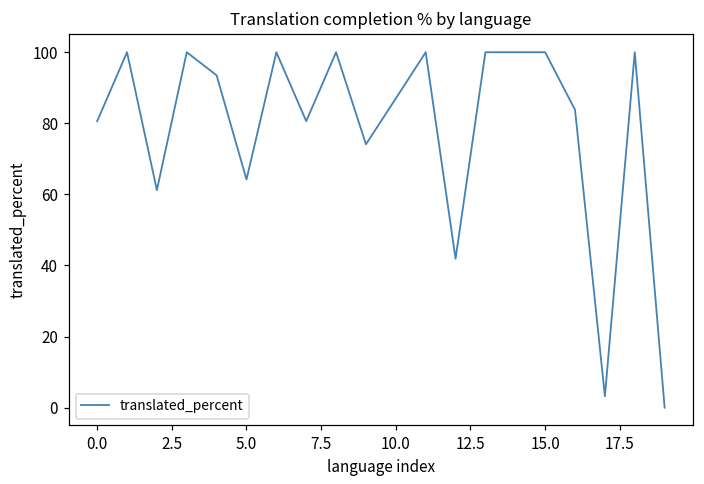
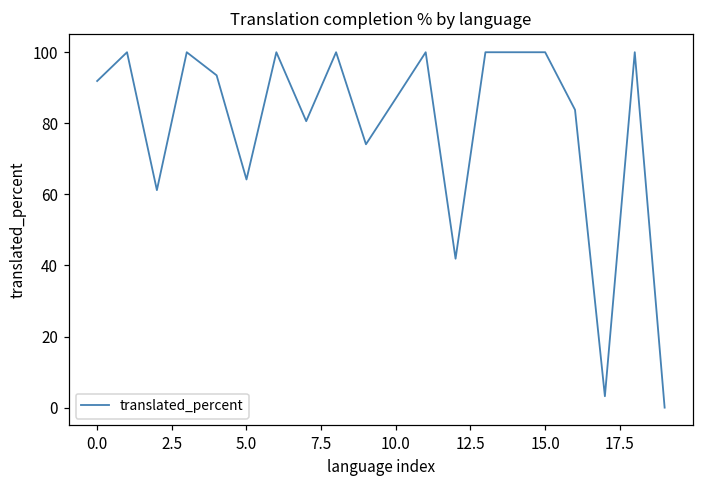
0.0: 81 -> 92
